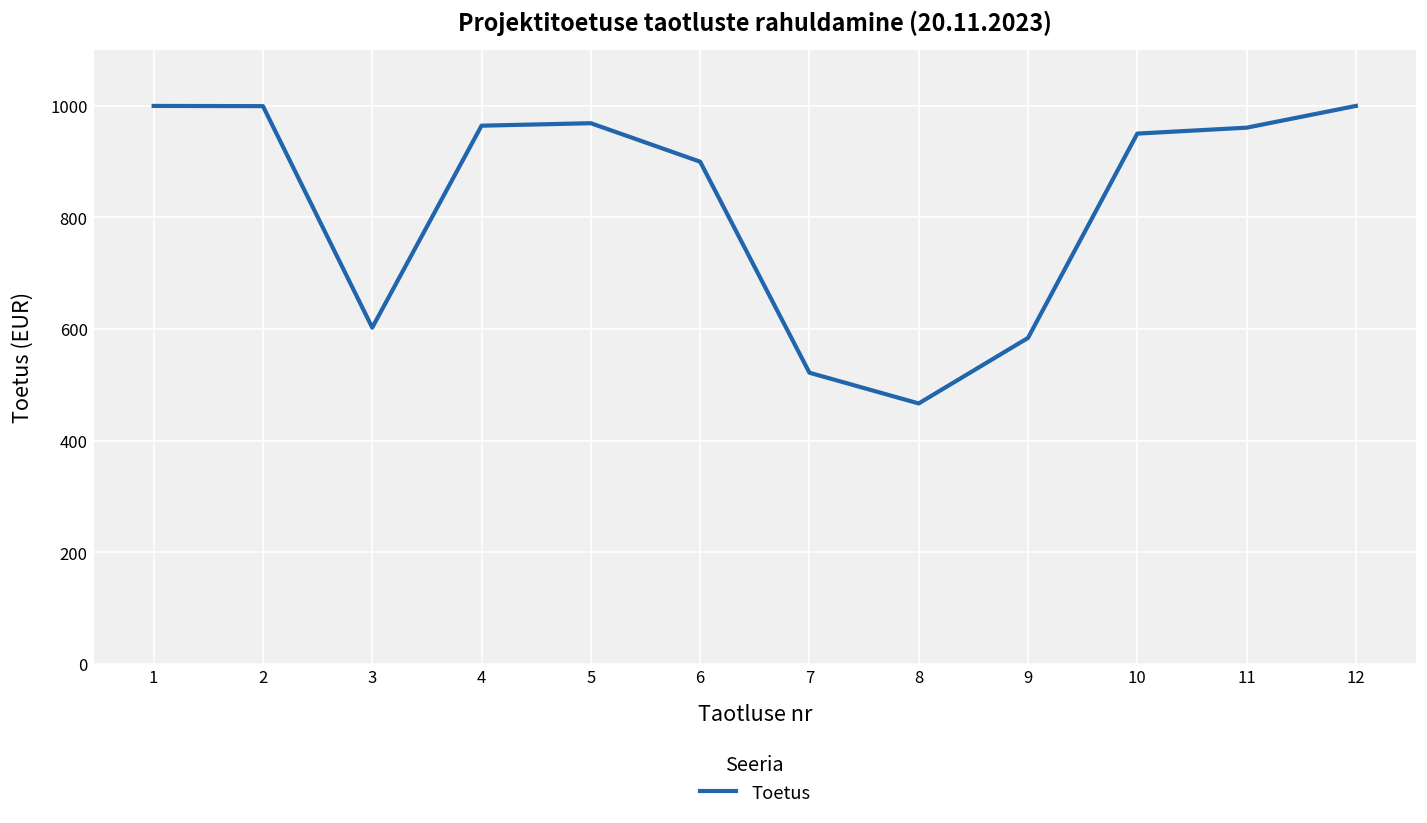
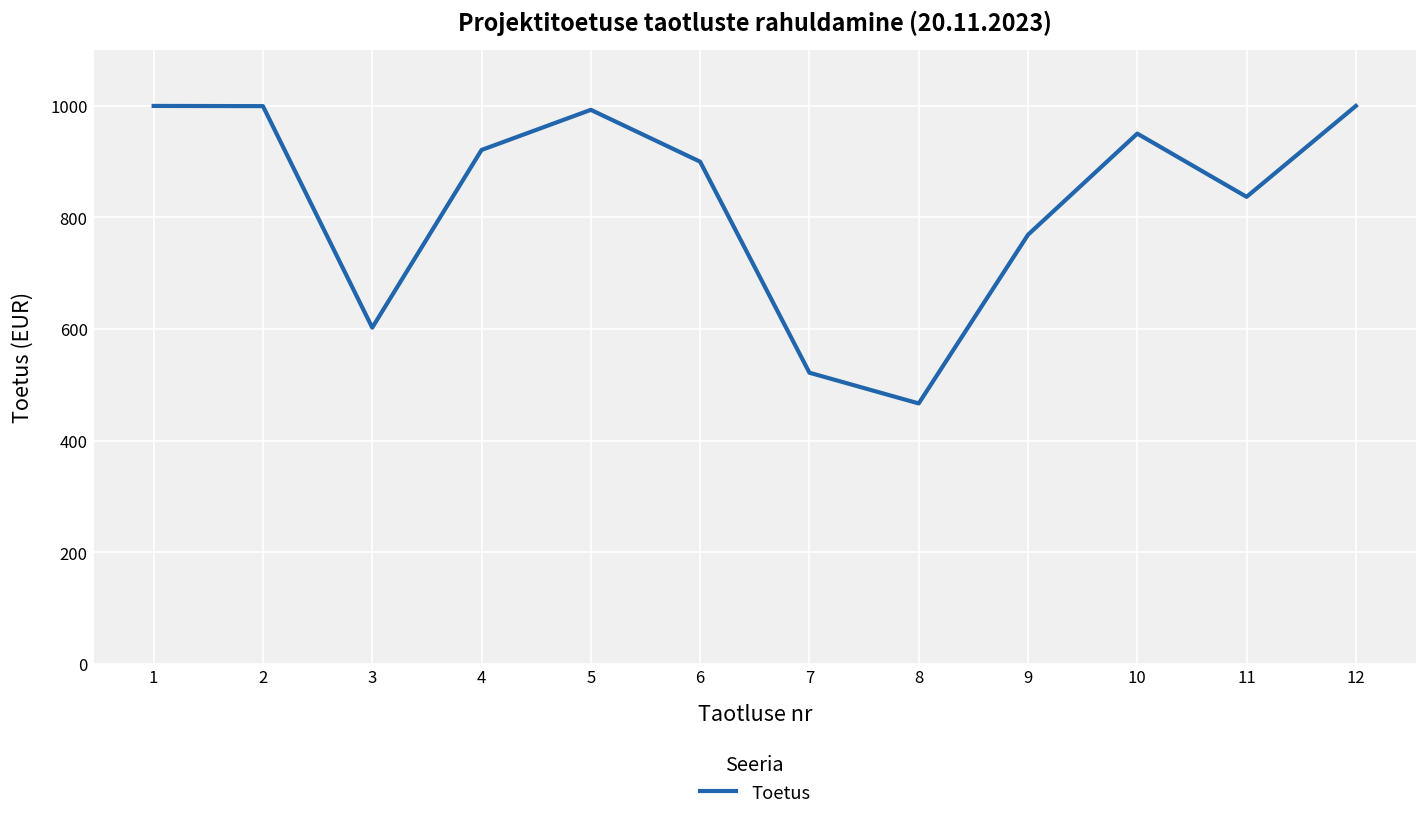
4: 960 -> 920
5: 970 -> 990
9: 580 -> 770
11: 960 -> 840
